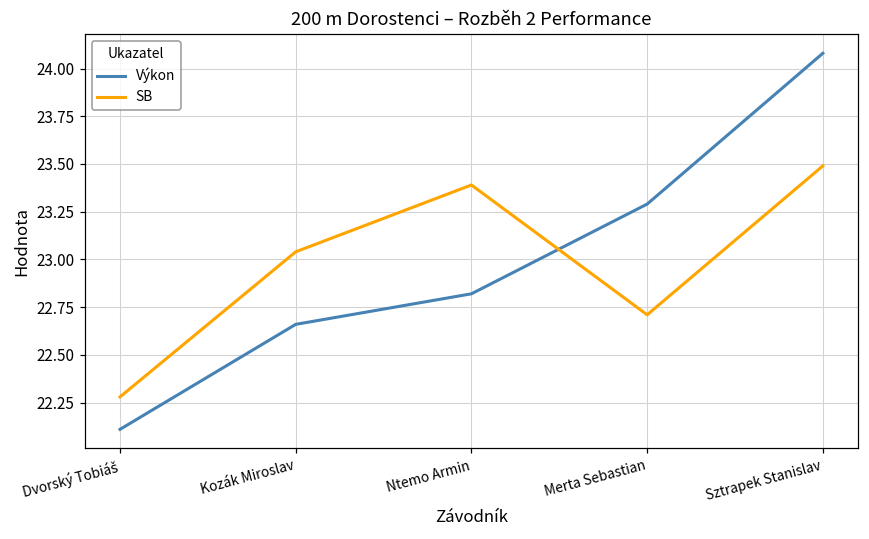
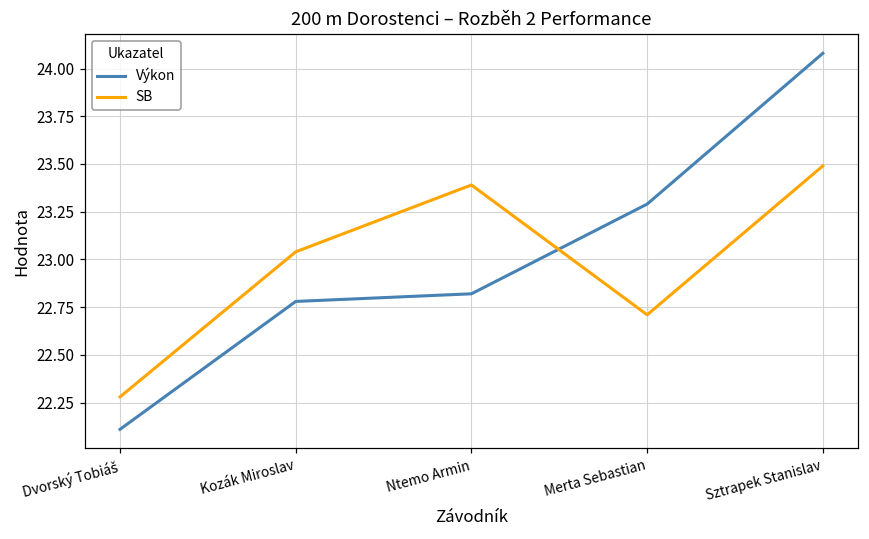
Výkon, Kozák Miroslav: 22.66 -> 22.78
